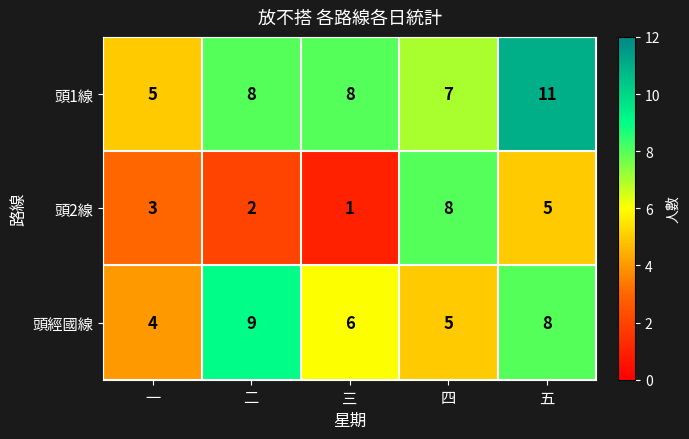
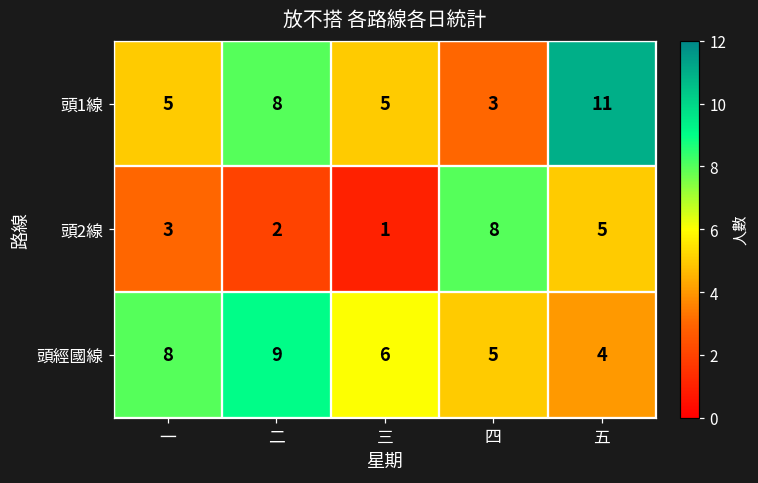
頭1線, 三: 8 -> 5
頭1線, 四: 7 -> 3
頭經國線, 一: 4 -> 8
頭經國線, 五: 8 -> 4
